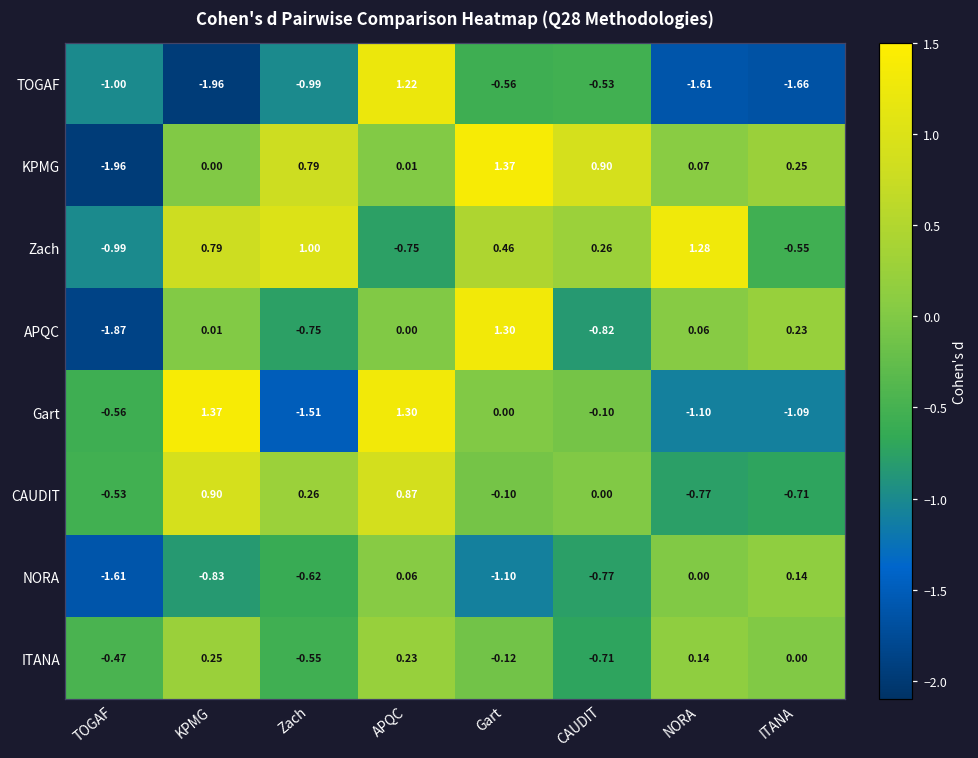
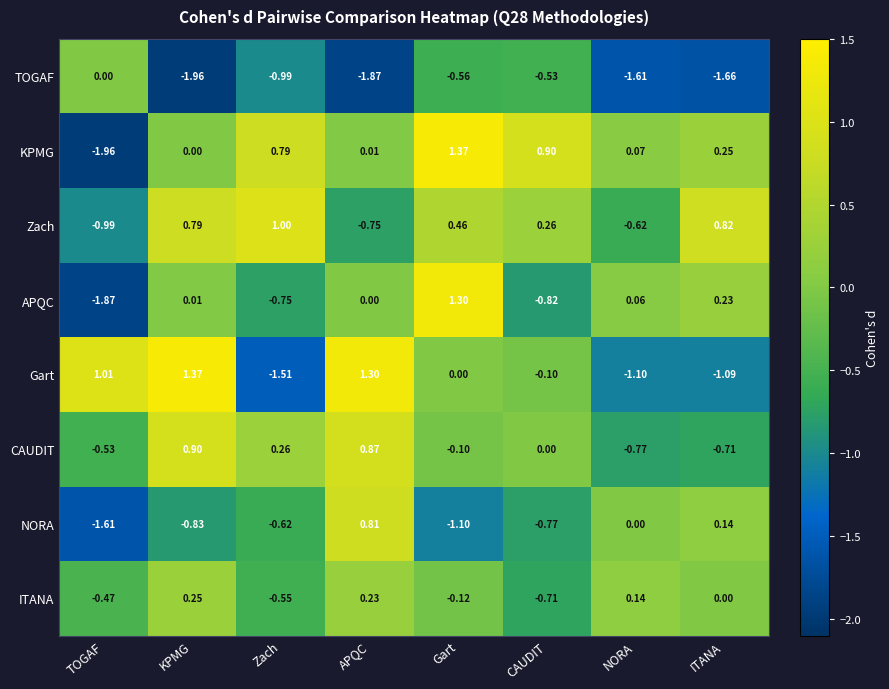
TOGAF, TOGAF: -1.00 -> 0.00
TOGAF, APQC: 1.22 -> -1.87
Zach, NORA: 1.28 -> -0.62
Zach, ITANA: -0.55 -> 0.82
Gart, TOGAF: -0.56 -> 1.01
NORA, APQC: 0.06 -> 0.81
